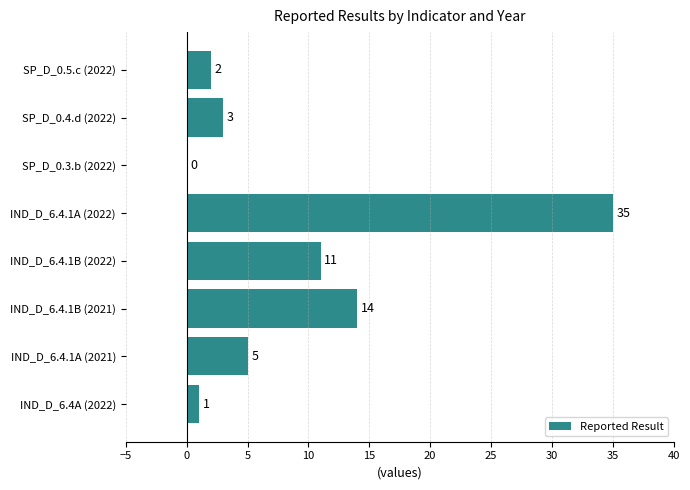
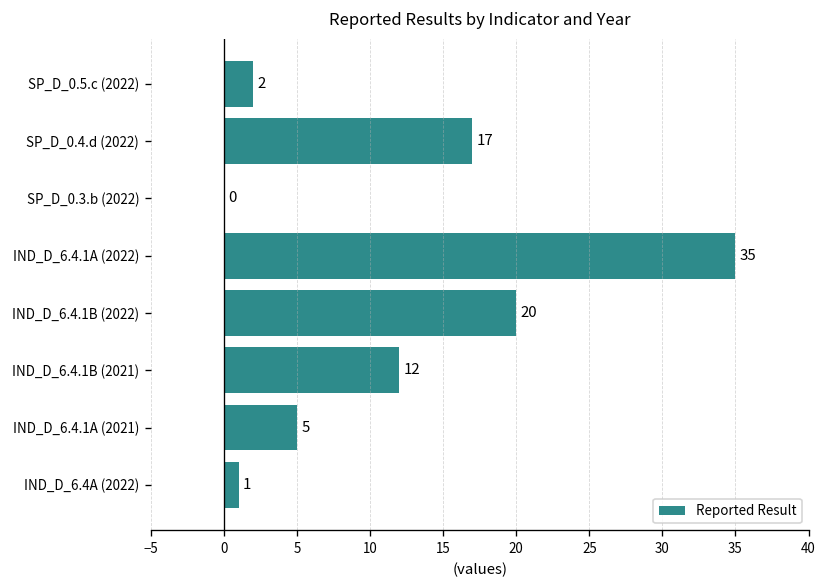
SP_D_0.4.d (2022): 3 -> 17
IND_D_6.4.1B (2022): 11 -> 20
IND_D_6.4.1B (2021): 14 -> 12
